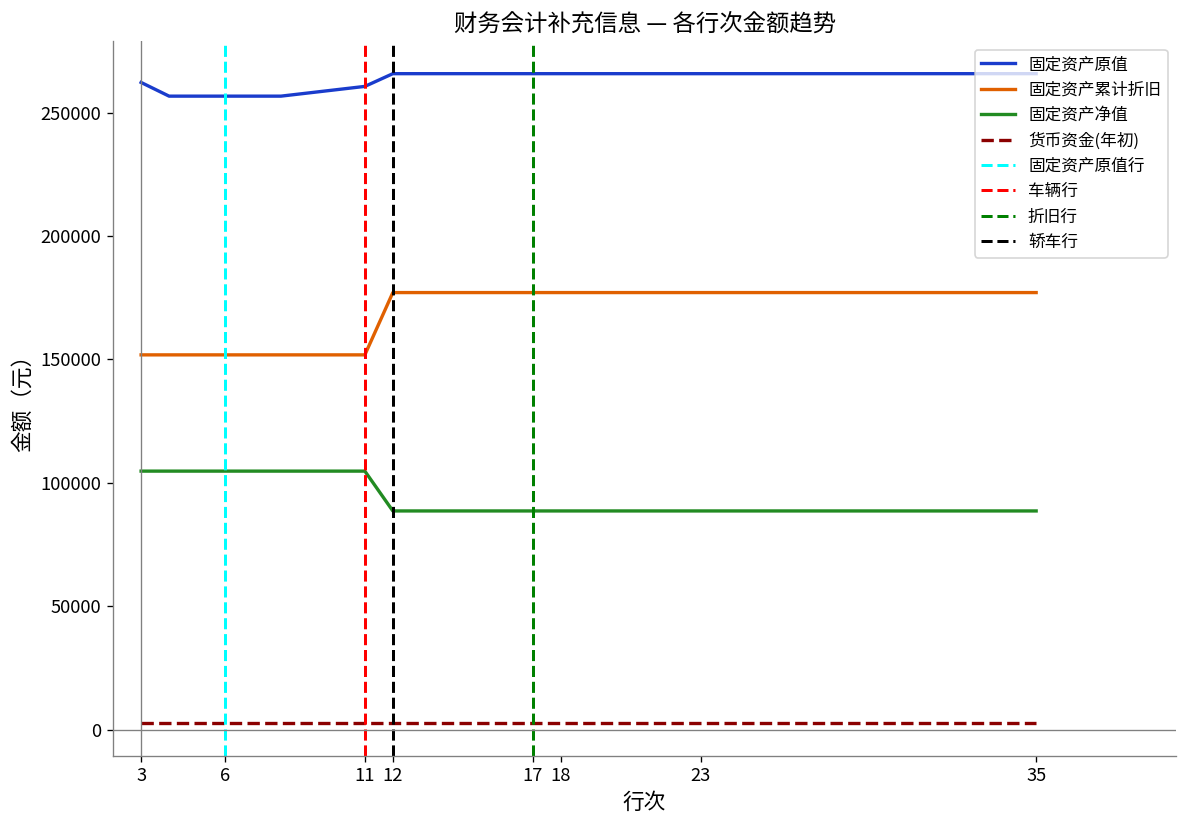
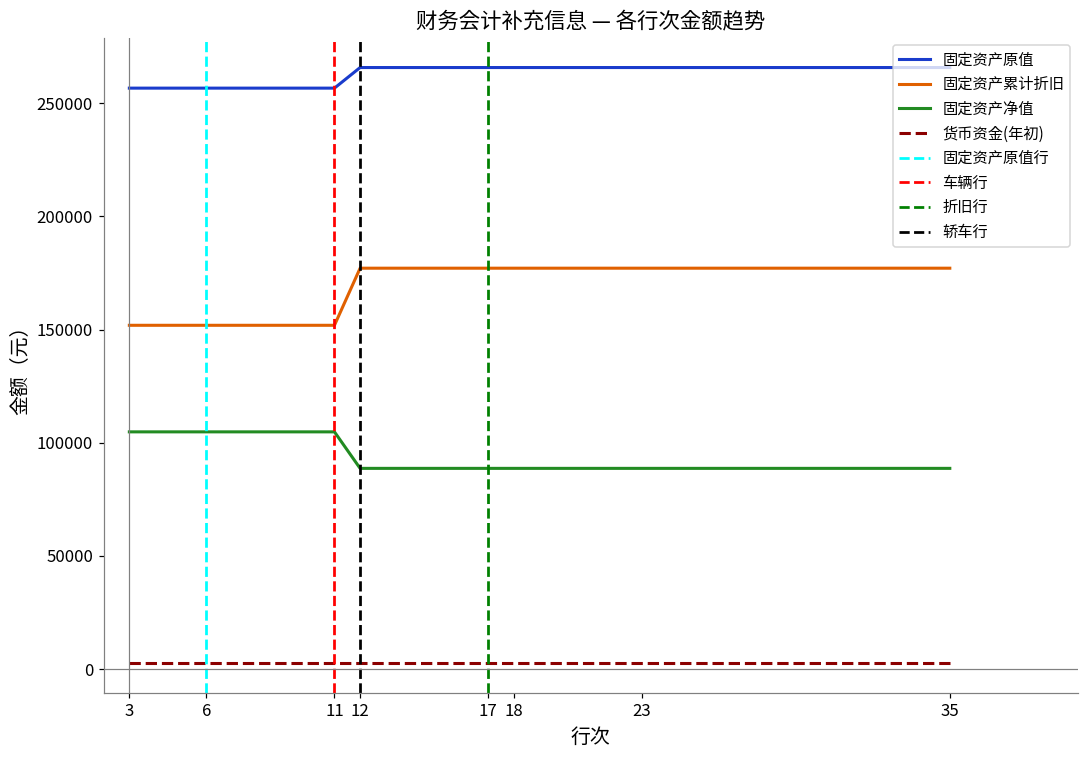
固定资产原值, 3: 262000 -> 257000
固定资产原值, 11: 261000 -> 257000
